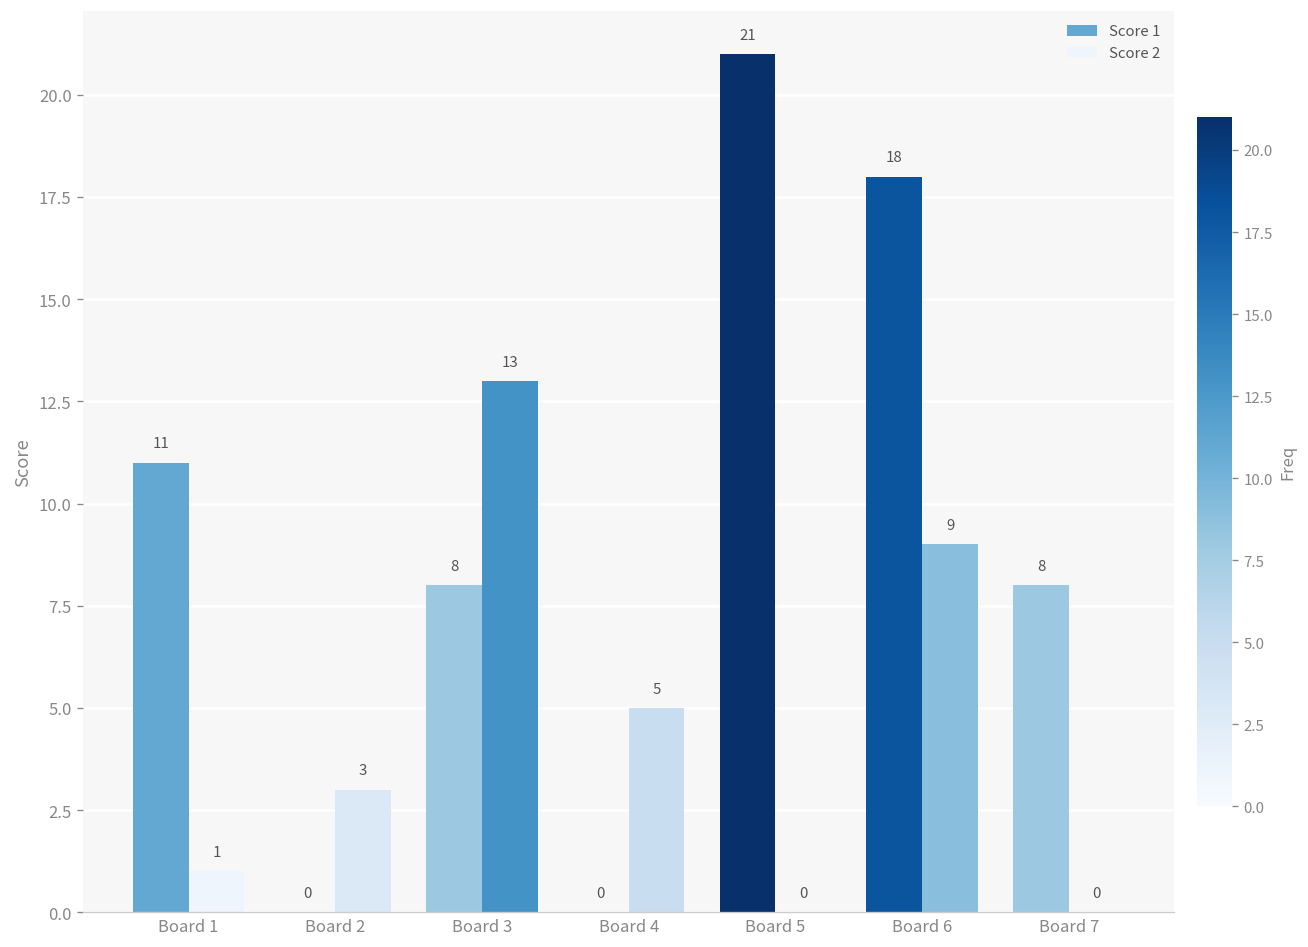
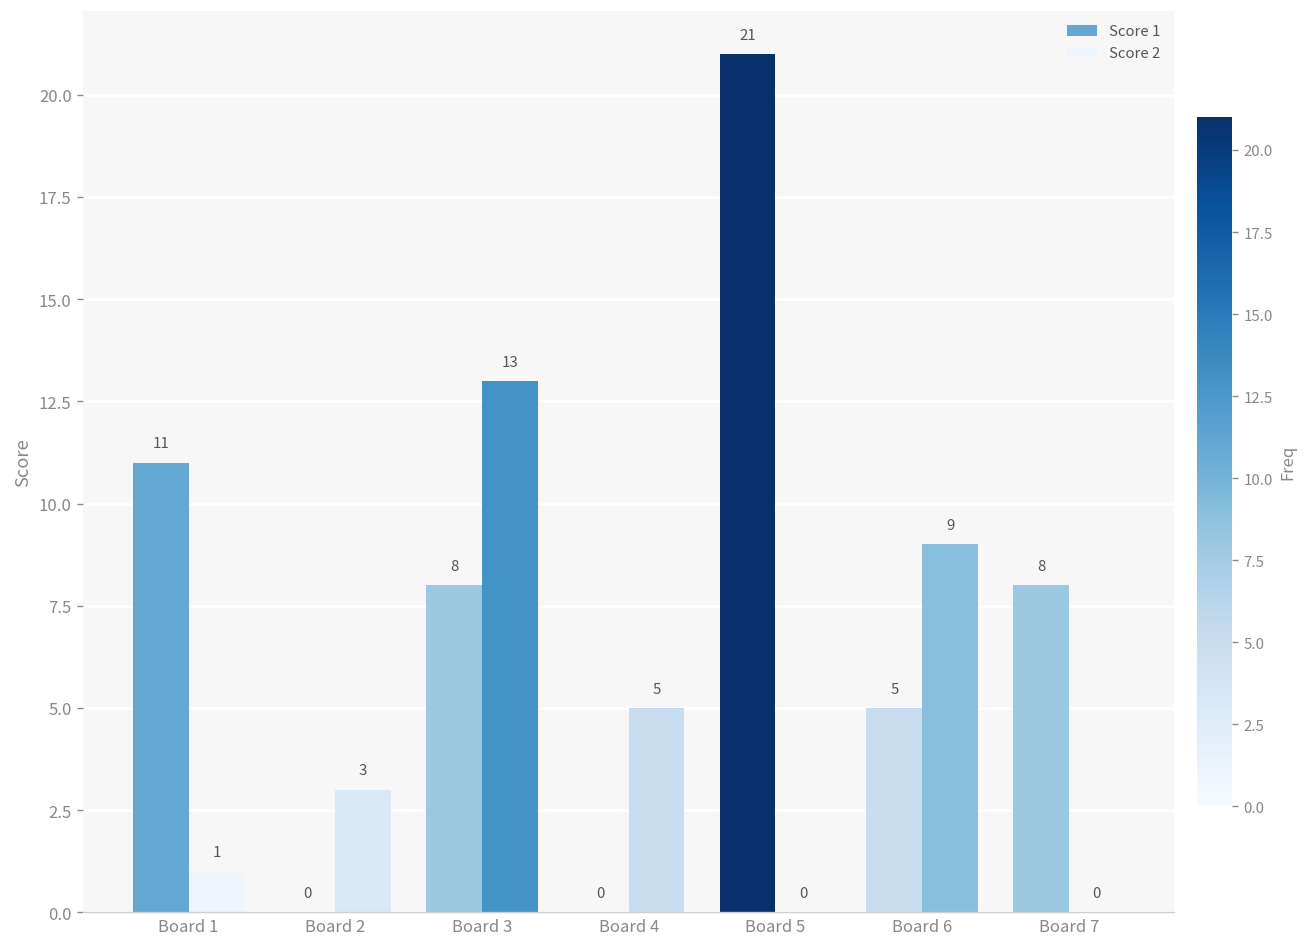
Score 1, Board 6: 18 -> 5
